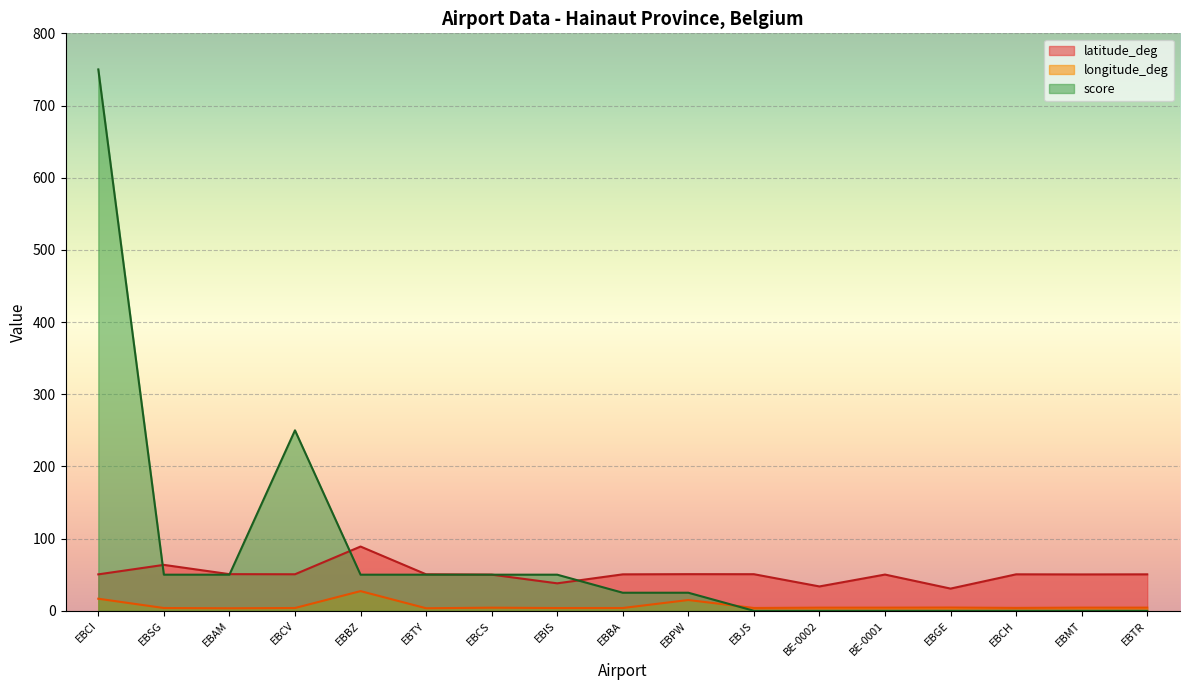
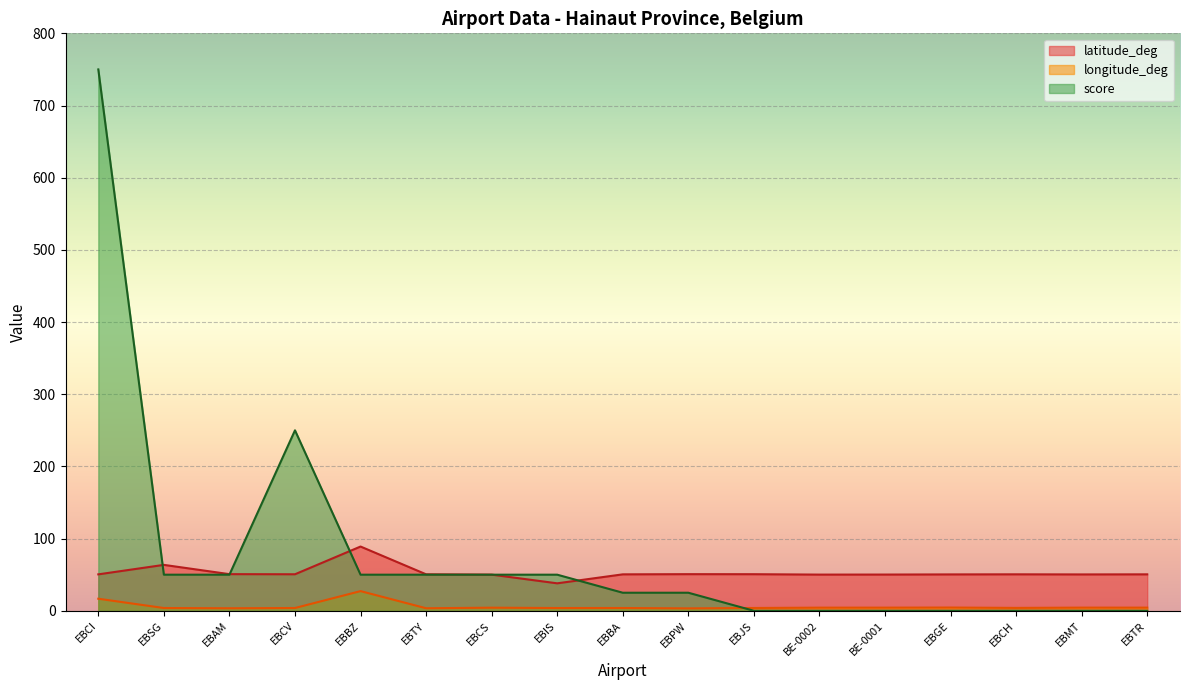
longitude_deg, EBPW: 10 -> 0
latitude_deg, BE-0002: 30 -> 50
latitude_deg, EBGE: 30 -> 50
